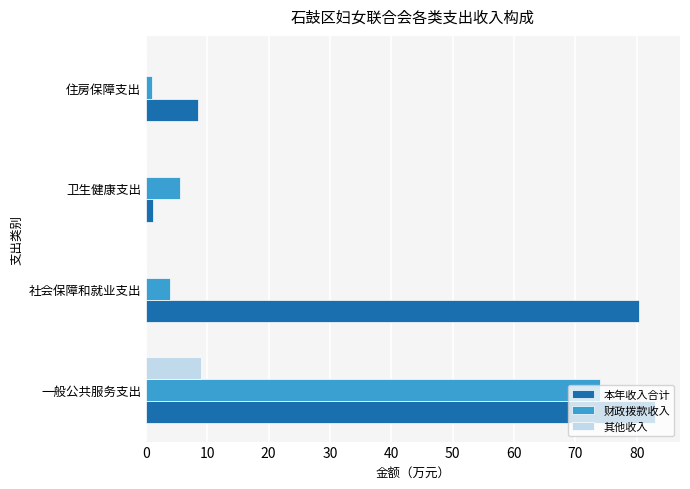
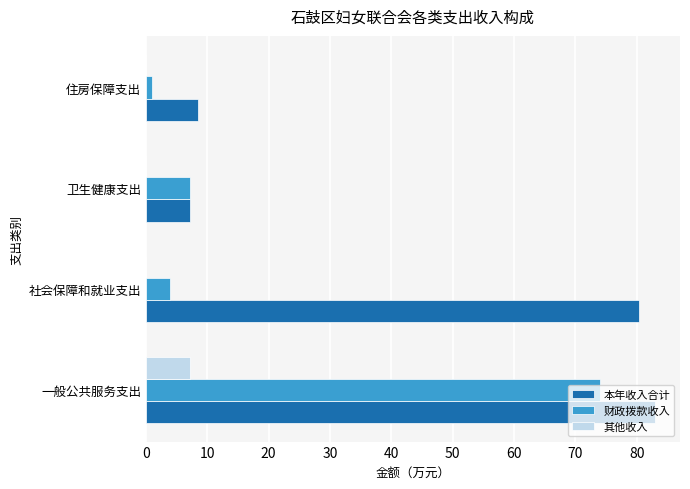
财政拨款收入, 卫生健康支出: 5 -> 7
本年收入合计, 卫生健康支出: 1 -> 7
其他收入, 一般公共服务支出: 9 -> 7
